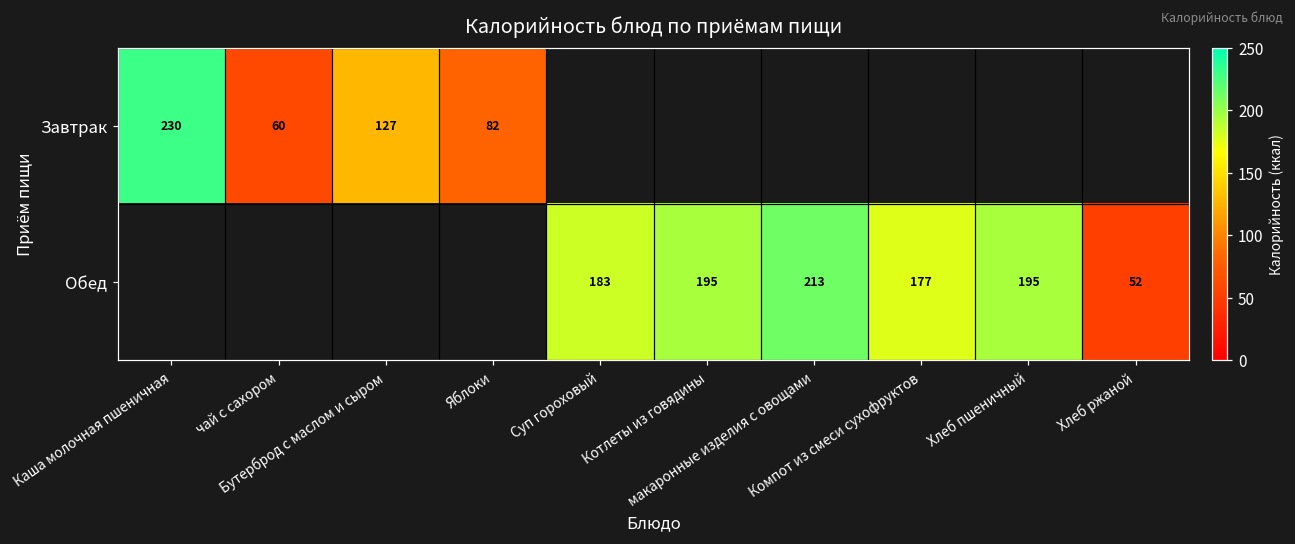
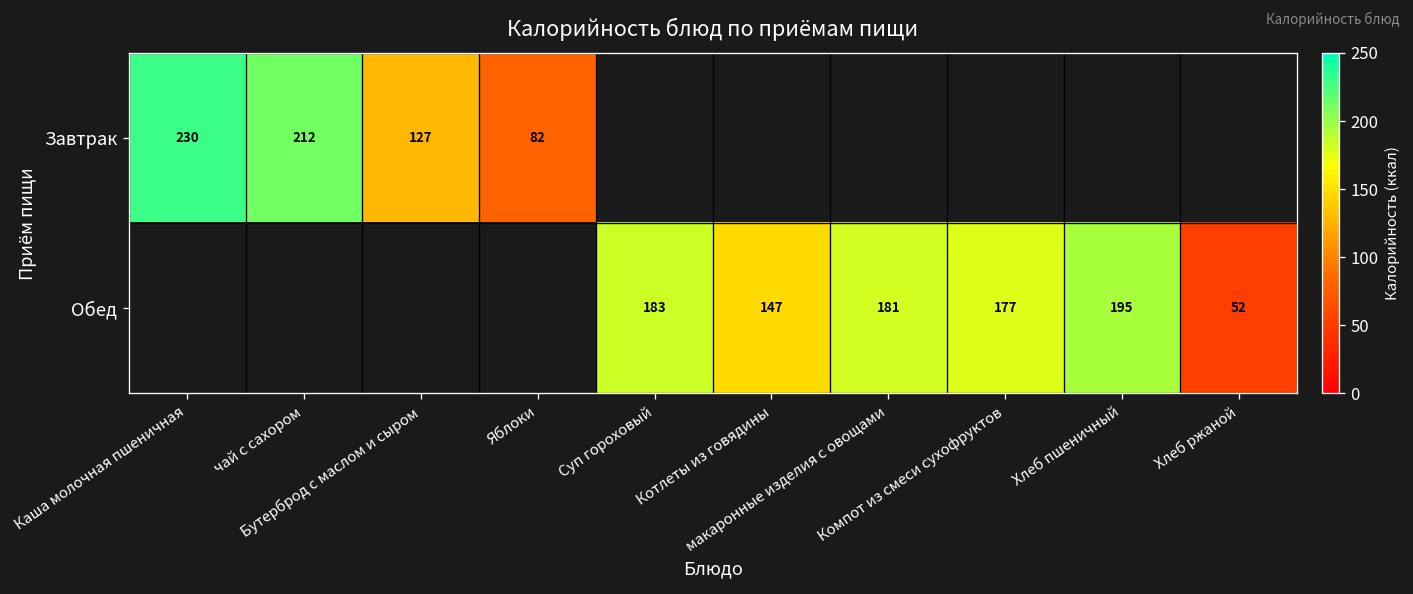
Завтрак, чай с сахором: 60 -> 212
Обед, Котлеты из говядины: 195 -> 147
Обед, макаронные изделия с овощами: 213 -> 181
